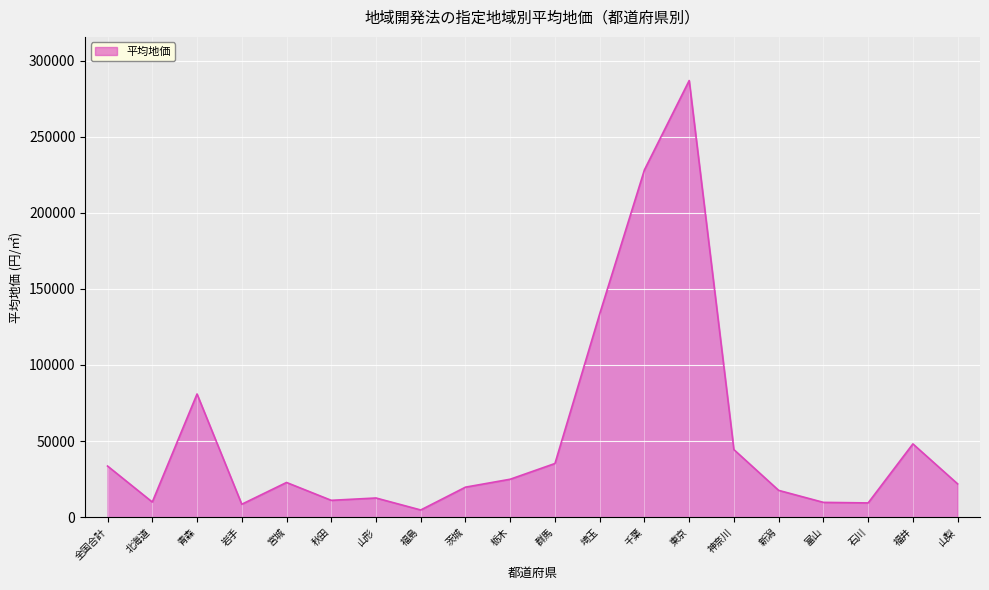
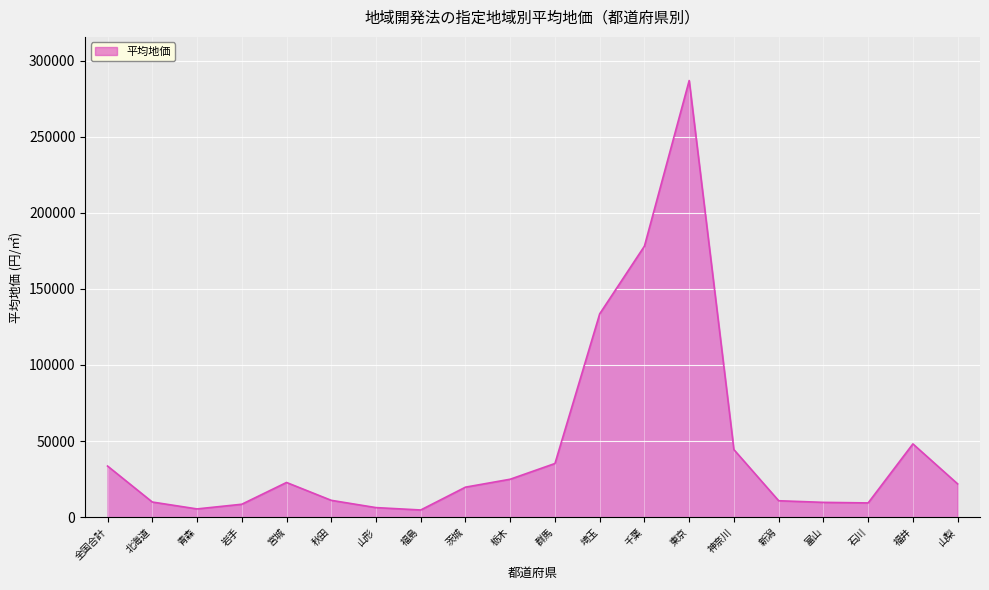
青森: 81000 -> 5000
山形: 13000 -> 6000
千葉: 228000 -> 178000
新潟: 18000 -> 11000
